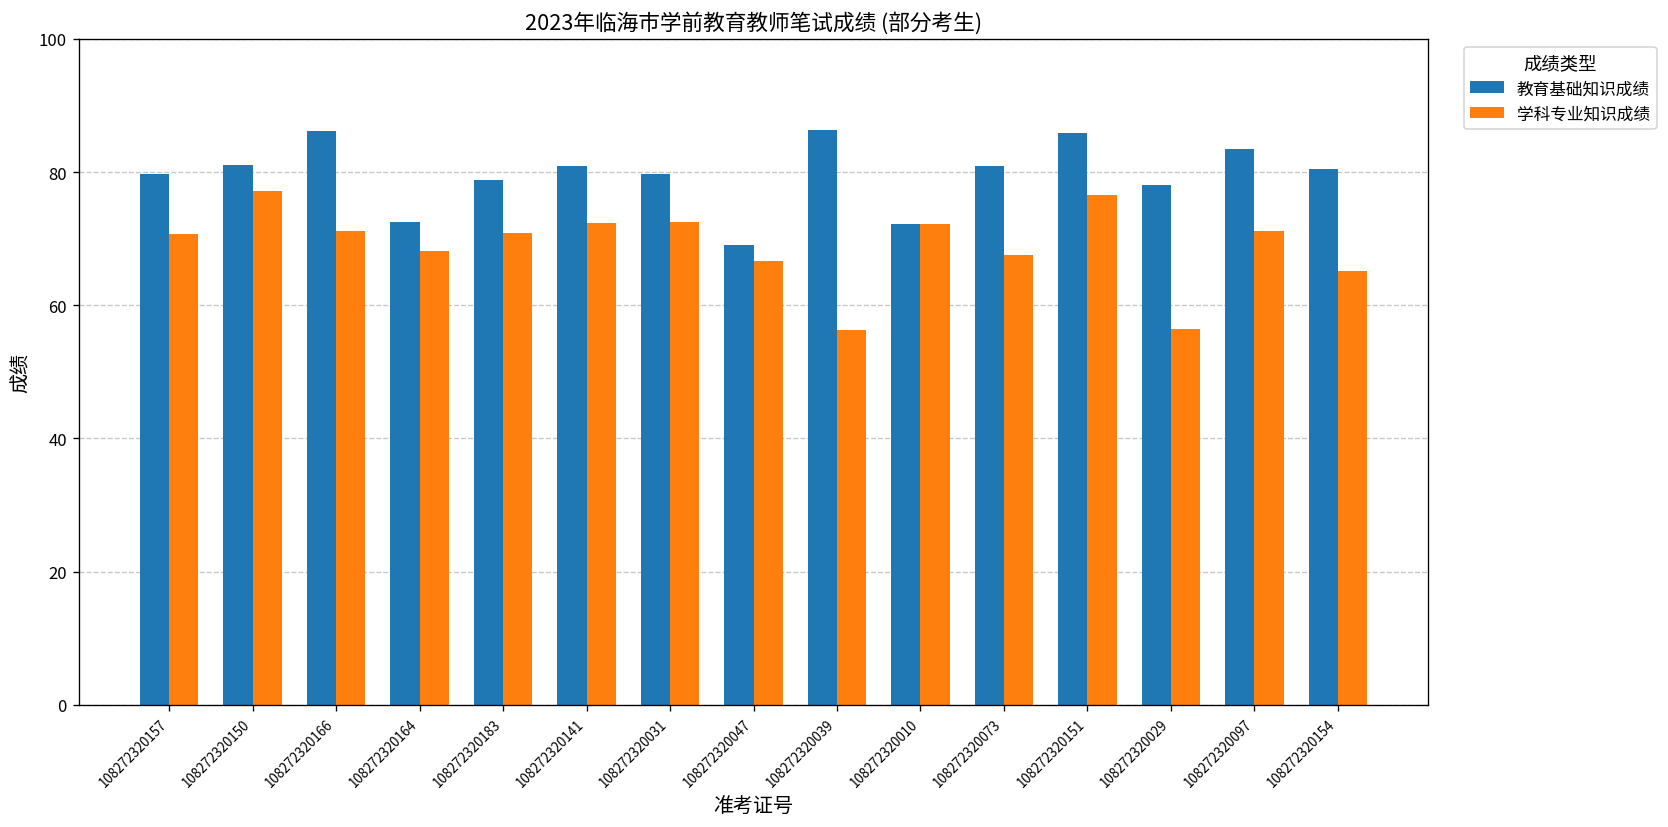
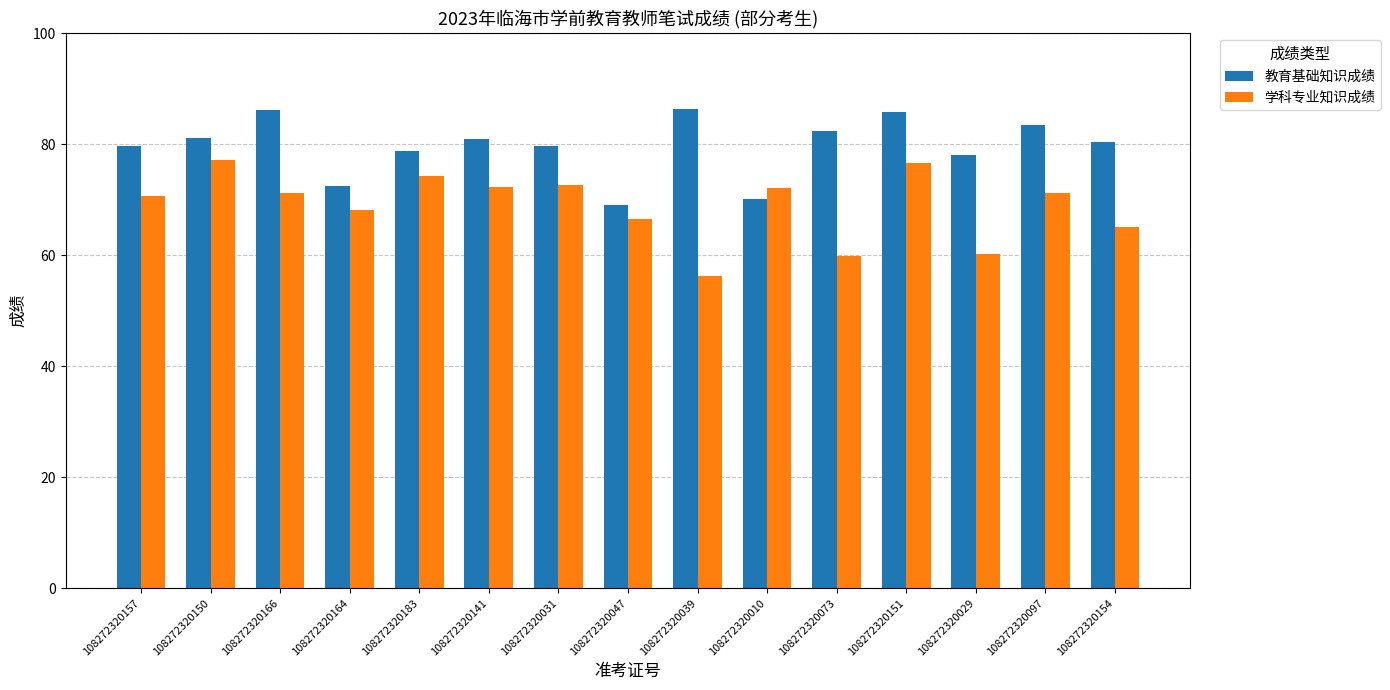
学科专业知识成绩, 108272320183: 71 -> 74
教育基础知识成绩, 108272320010: 72 -> 70
教育基础知识成绩, 108272320073: 81 -> 82
学科专业知识成绩, 108272320073: 68 -> 60
学科专业知识成绩, 108272320029: 56 -> 60
